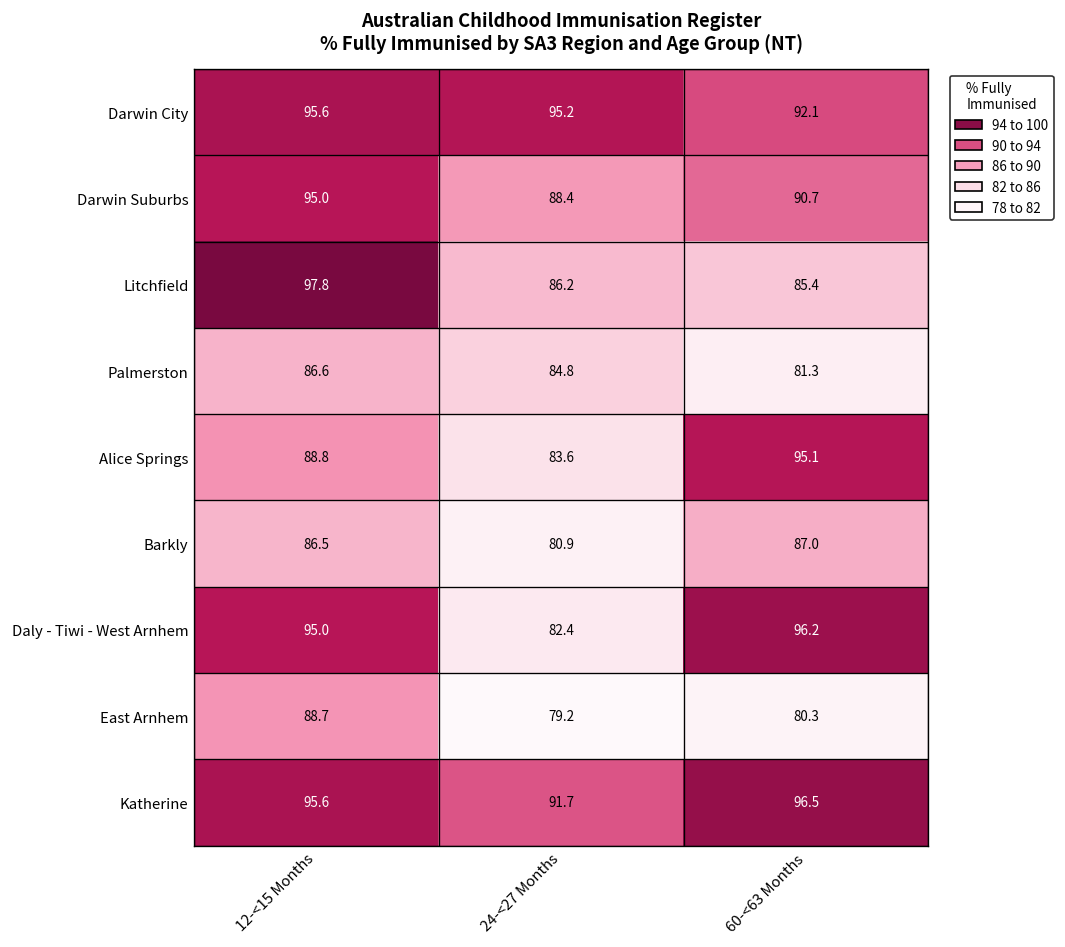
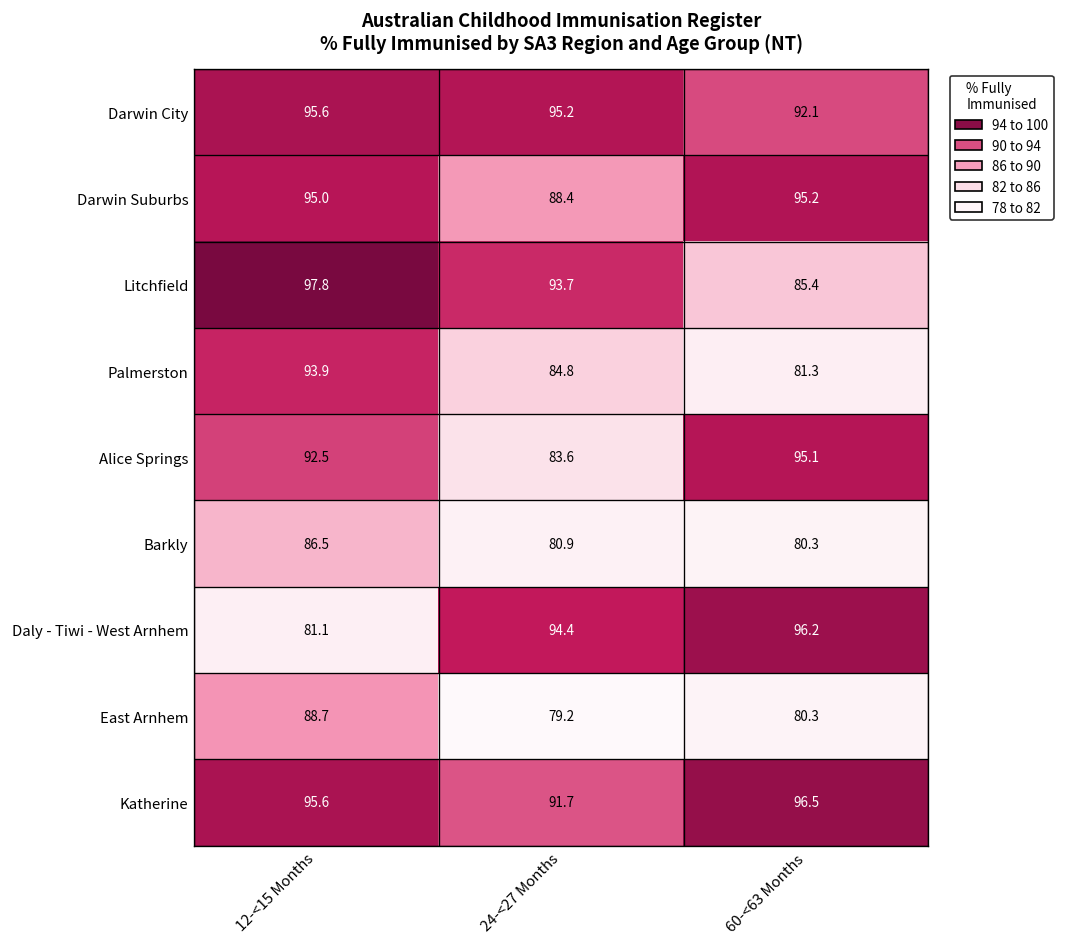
Darwin Suburbs, 60-<63 Months: 90.7 -> 95.2
Litchfield, 24-<27 Months: 86.2 -> 93.7
Palmerston, 12-<15 Months: 86.6 -> 93.9
Alice Springs, 12-<15 Months: 88.8 -> 92.5
Barkly, 60-<63 Months: 87.0 -> 80.3
Daly - Tiwi - West Arnhem, 12-<15 Months: 95.0 -> 81.1
Daly - Tiwi - West Arnhem, 24-<27 Months: 82.4 -> 94.4
